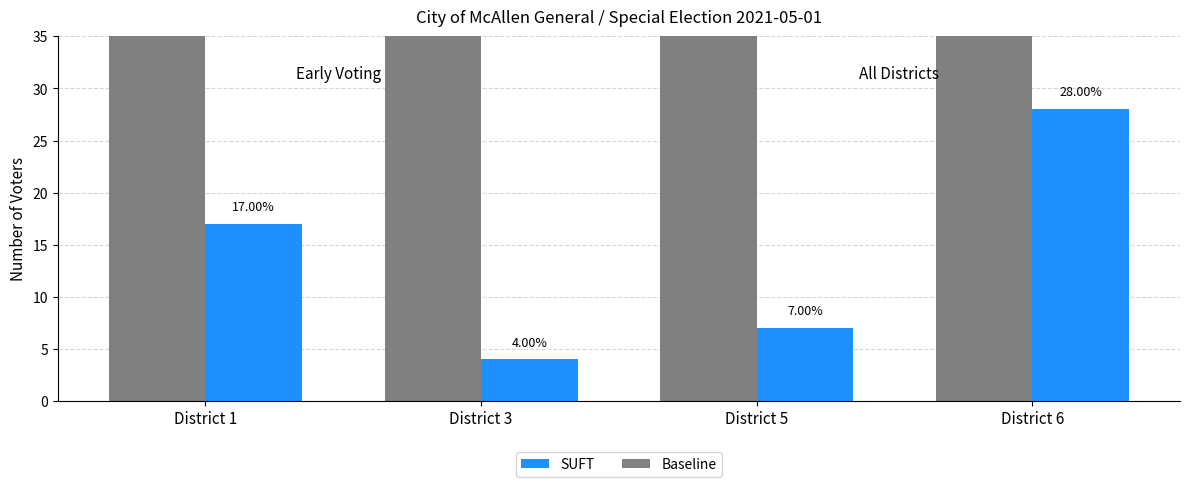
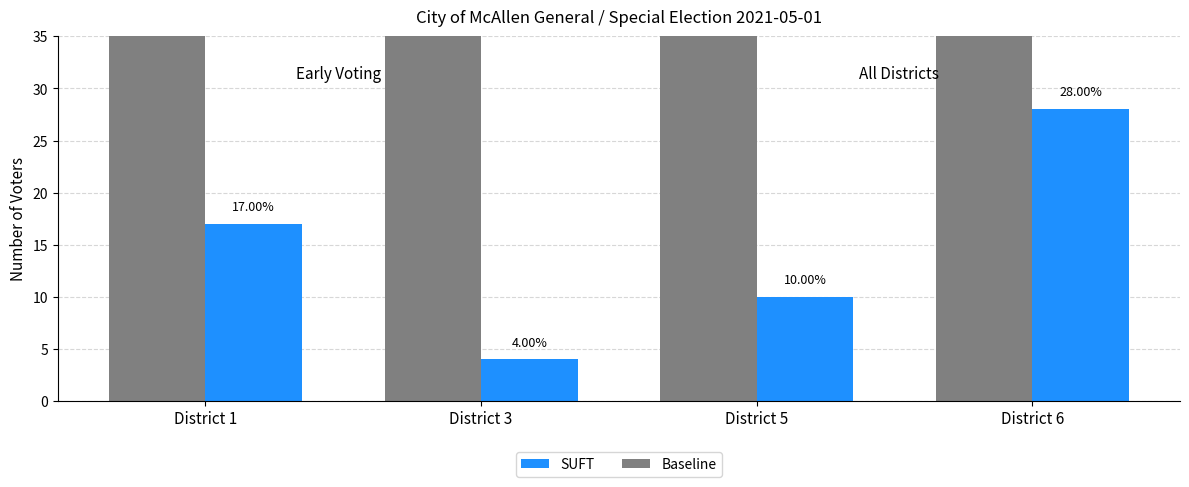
SUFT, District 5: 7.00% -> 10.00%
